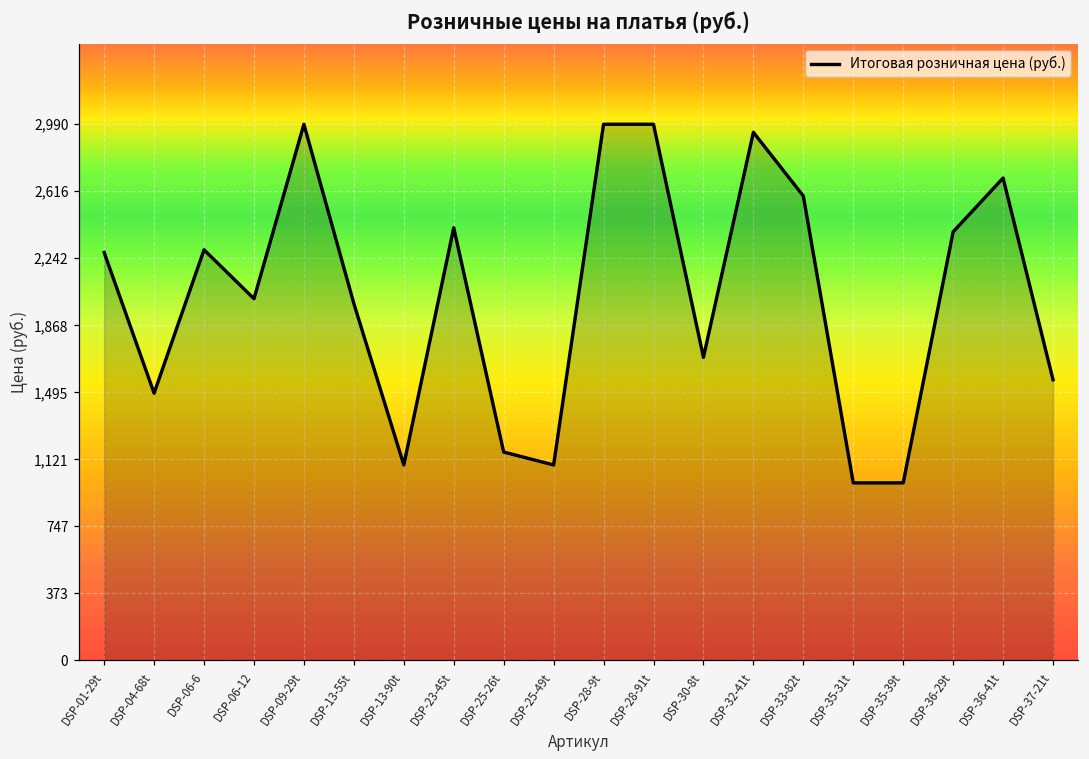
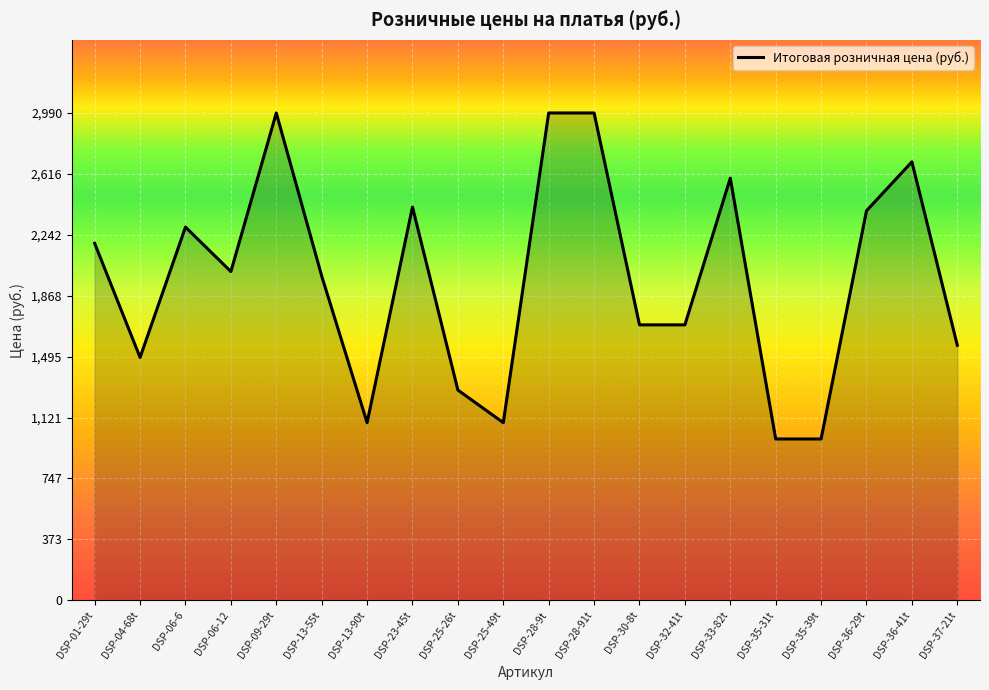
DSP-01-29t: 2,280 -> 2,190
DSP-25-26t: 1,160 -> 1,290
DSP-32-41t: 2,950 -> 1,690
